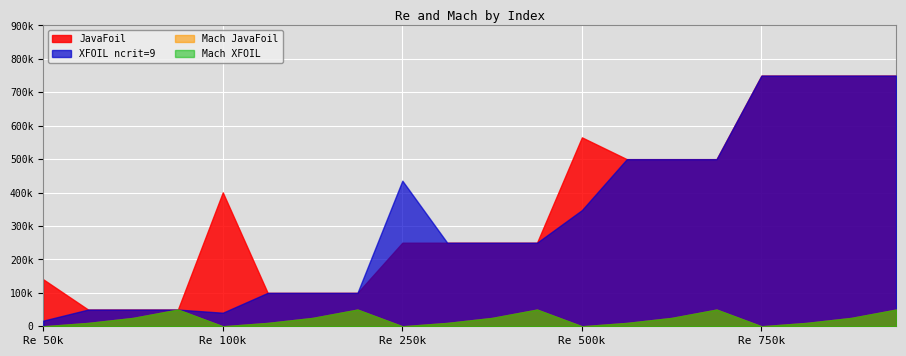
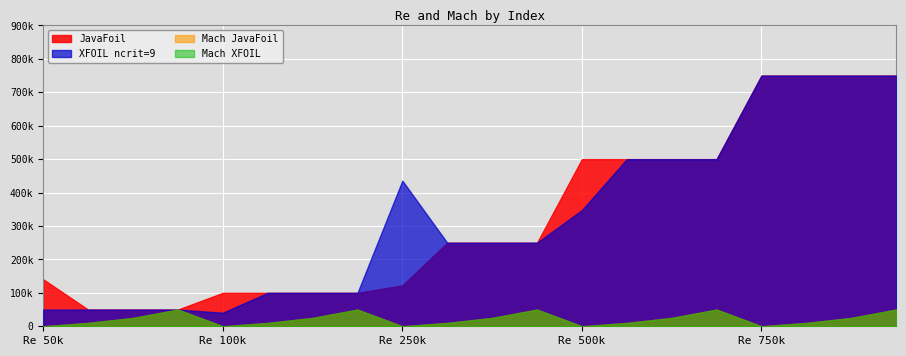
XFOIL ncrit=9, Re 50k: 20000 -> 50000
JavaFoil, Re 100k: 400000 -> 100000
JavaFoil, Re 250k: 250000 -> 120000
JavaFoil, Re 500k: 570000 -> 500000
